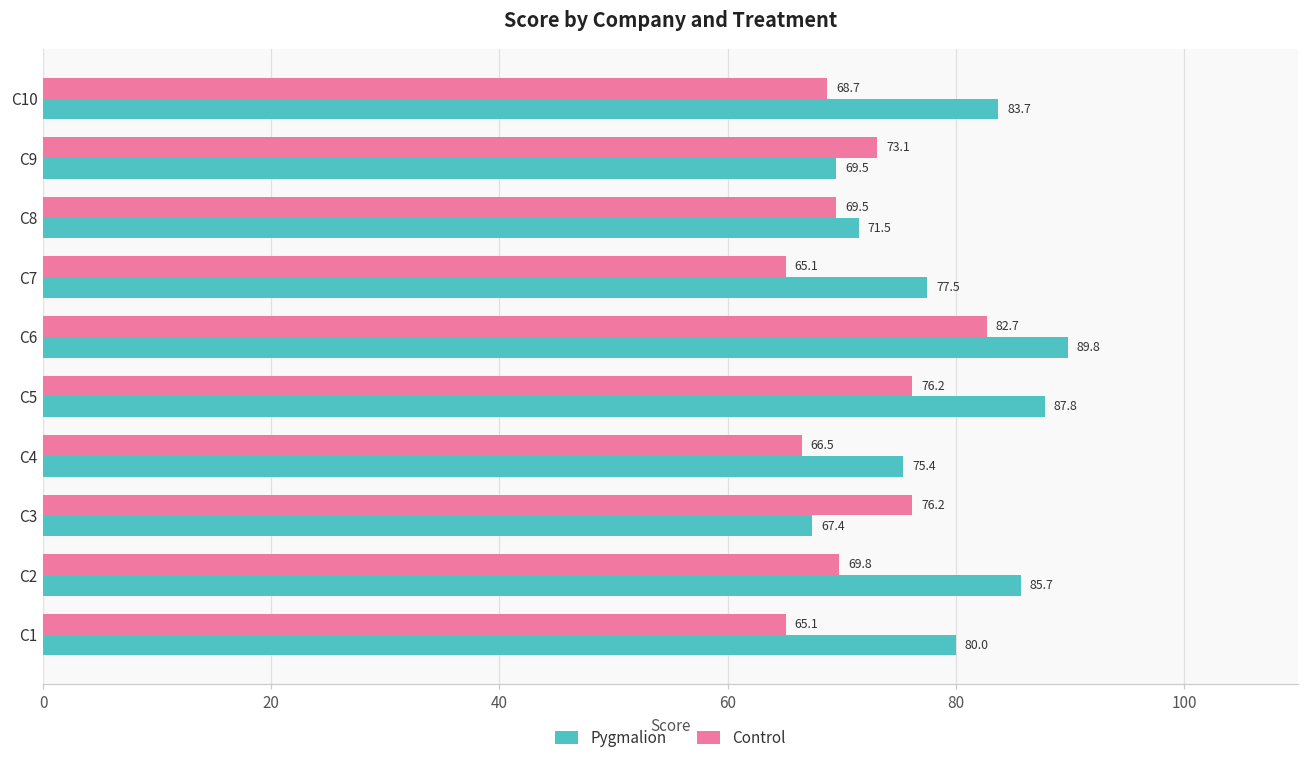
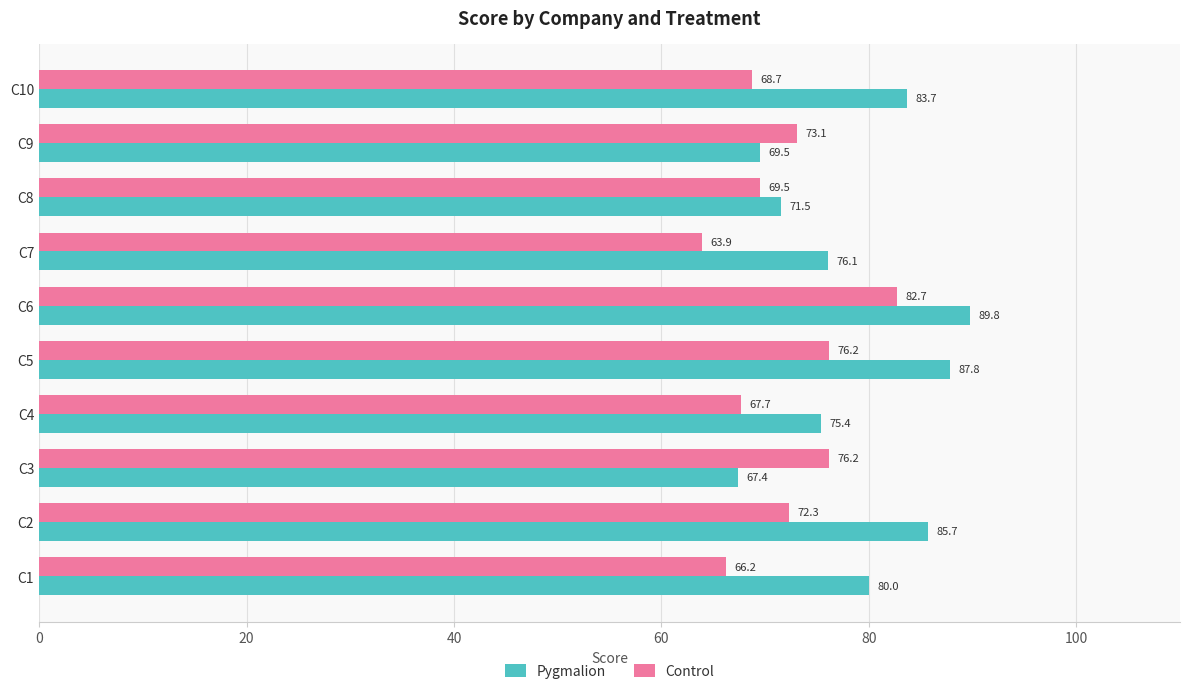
Control, C7: 65.1 -> 63.9
Pygmalion, C7: 77.5 -> 76.1
Control, C4: 66.5 -> 67.7
Control, C2: 69.8 -> 72.3
Control, C1: 65.1 -> 66.2
